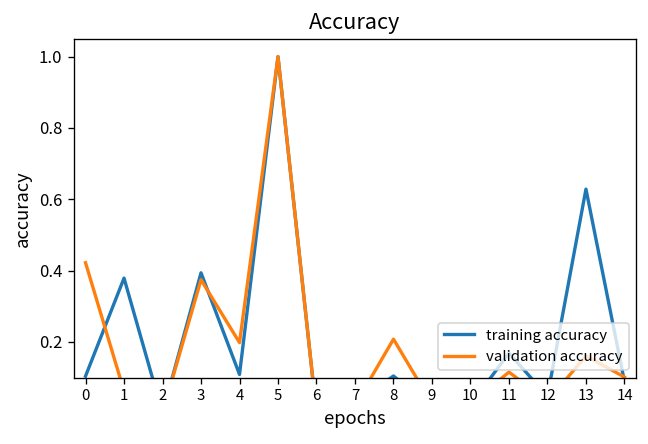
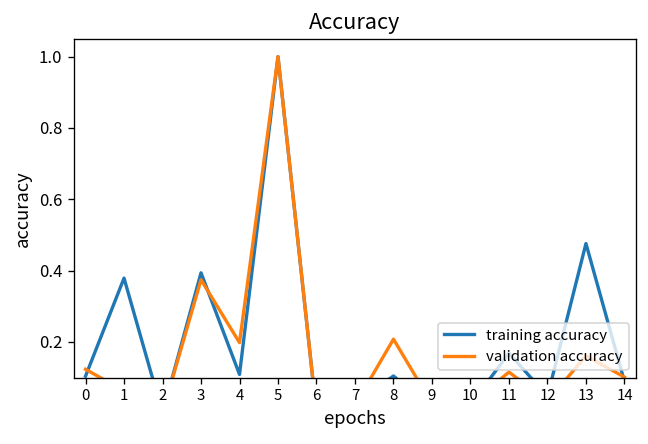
validation accuracy, 0: 0.42 -> 0.12
training accuracy, 13: 0.63 -> 0.48
